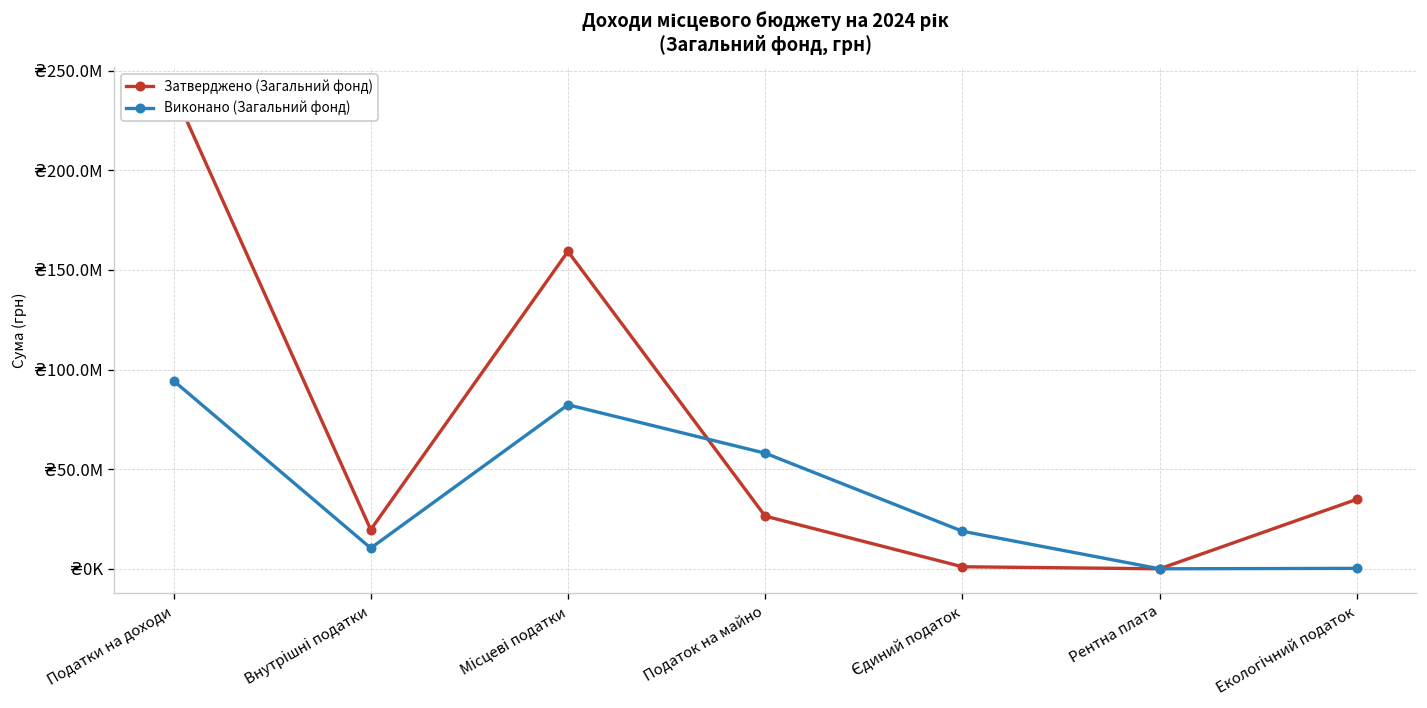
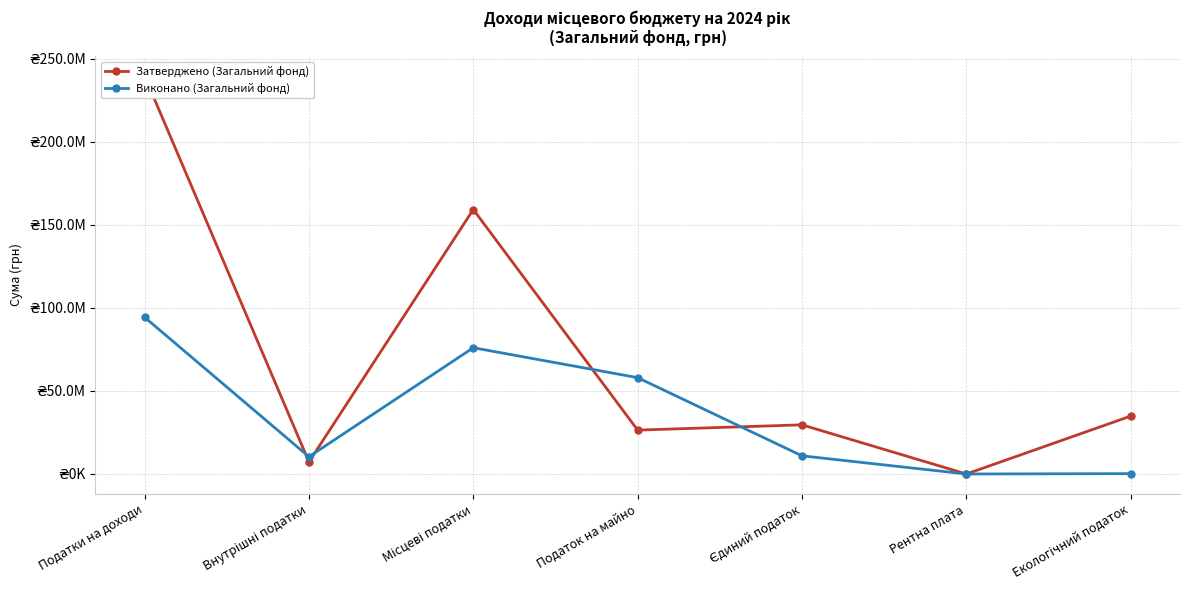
Затверджено (Загальний фонд), Внутрішні податки: ₴20000000 -> ₴7000000
Виконано (Загальний фонд), Місцеві податки: ₴82000000 -> ₴76000000
Затверджено (Загальний фонд), Єдиний податок: ₴1000000 -> ₴30000000
Виконано (Загальний фонд), Єдиний податок: ₴19000000 -> ₴11000000
